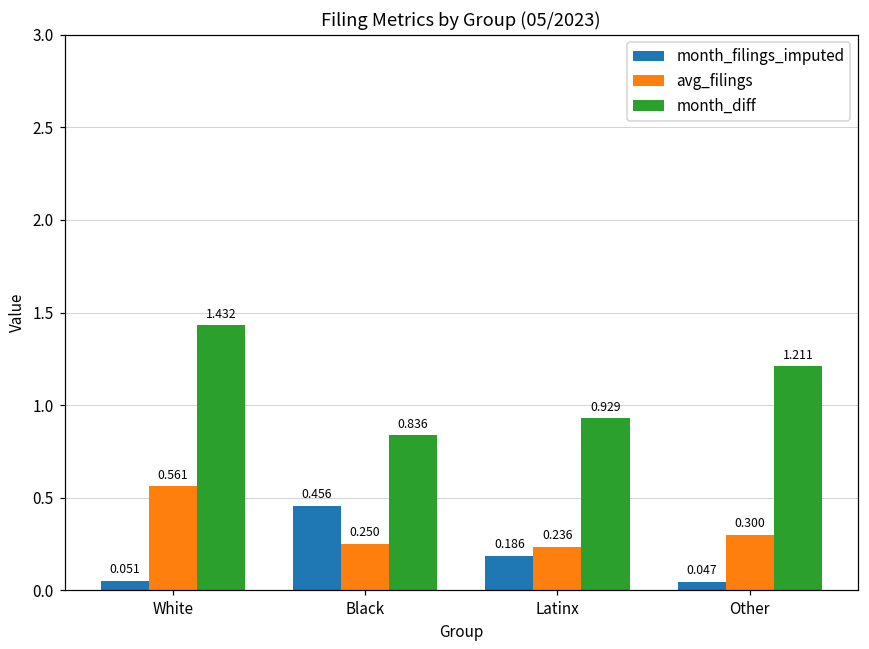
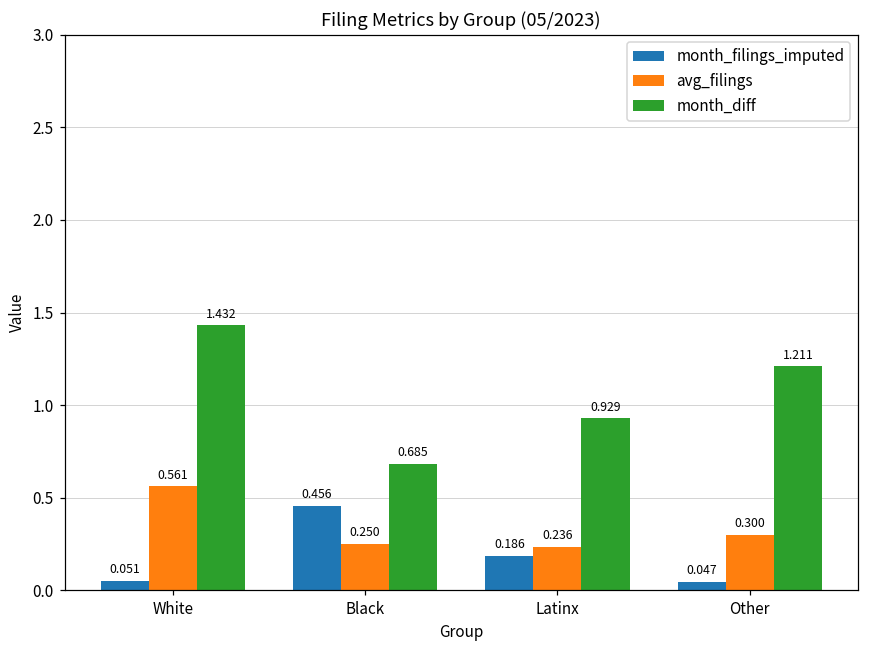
month_diff, Black: 0.836 -> 0.685
